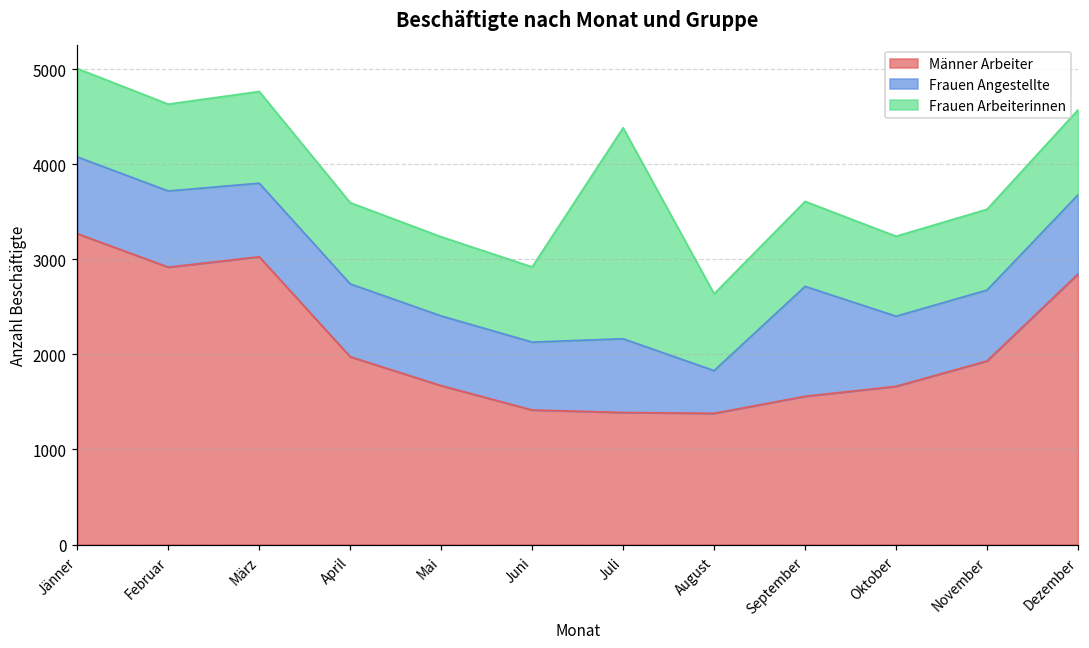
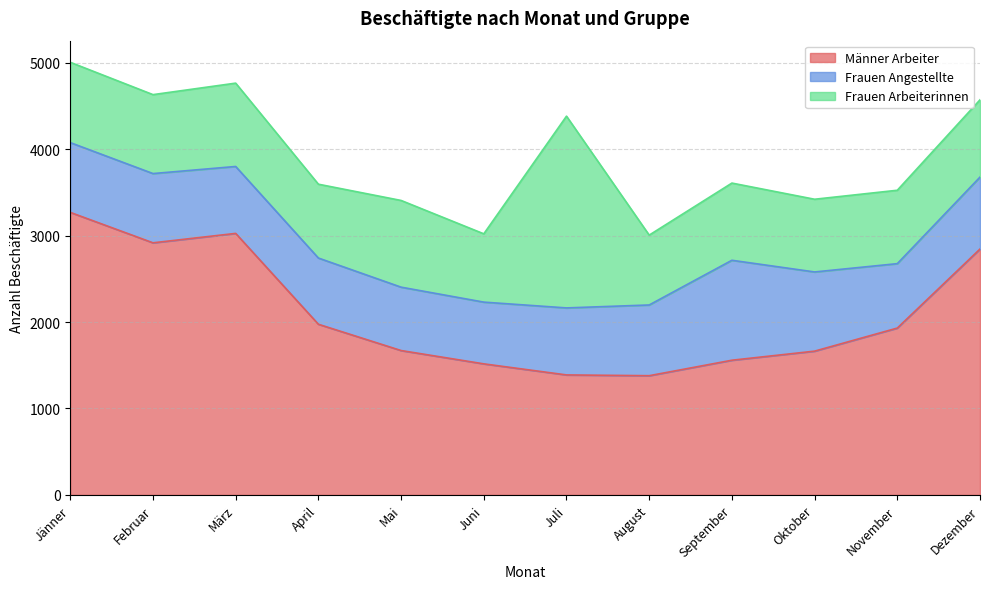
Frauen Arbeiterinnen, Mai: 800 -> 1000
Männer Arbeiter, Juni: 1400 -> 1500
Frauen Angestellte, August: 400 -> 800
Frauen Angestellte, Oktober: 700 -> 900
